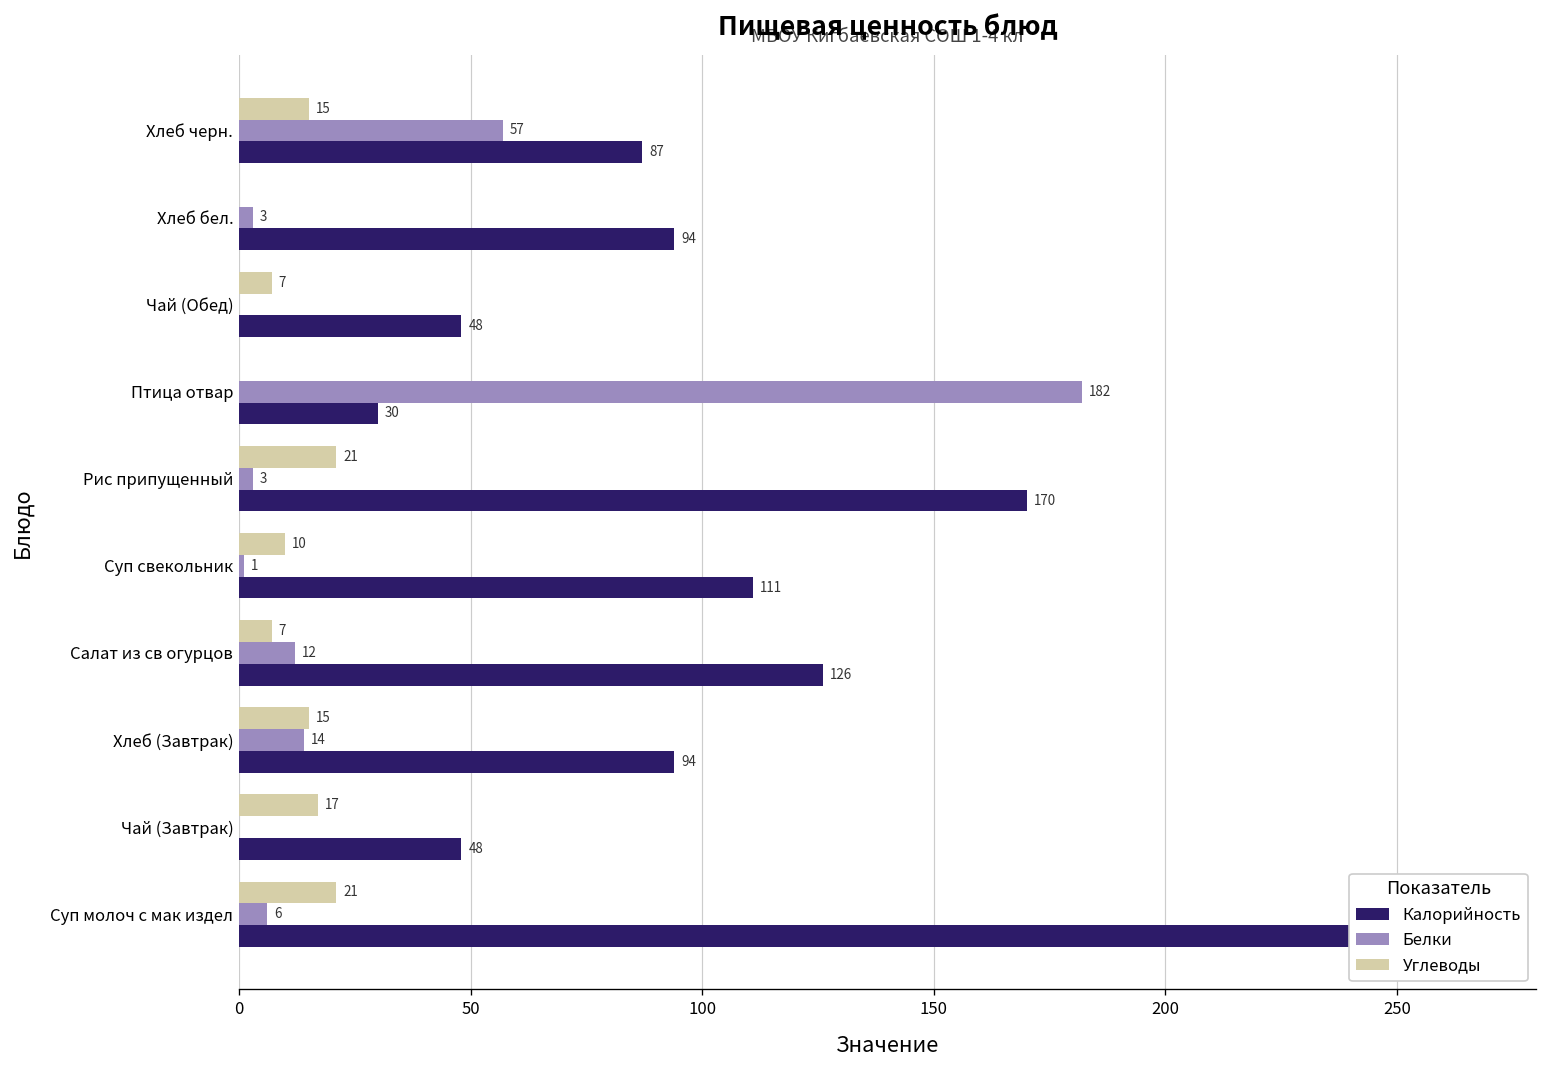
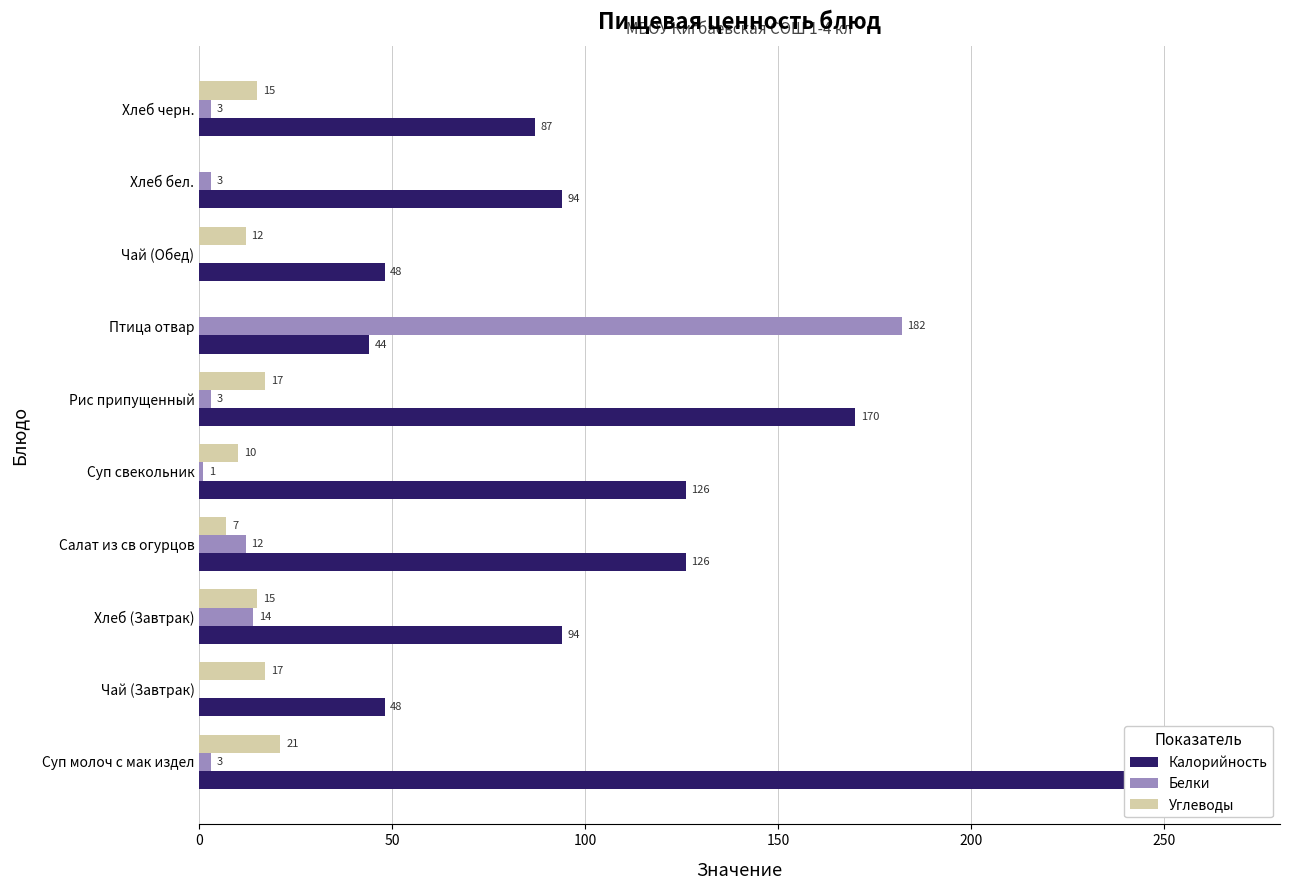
Белки, Хлеб черн.: 57 -> 3
Углеводы, Чай (Обед): 7 -> 12
Калорийность, Птица отвар: 30 -> 44
Углеводы, Рис припущенный: 21 -> 17
Калорийность, Суп свекольник: 111 -> 126
Белки, Суп молоч с мак издел: 6 -> 3
